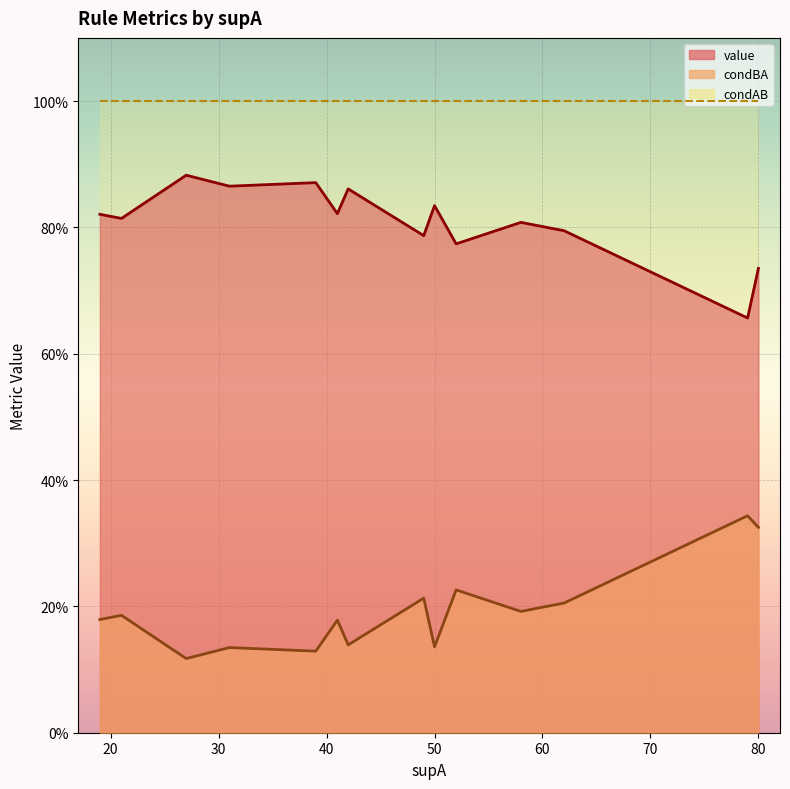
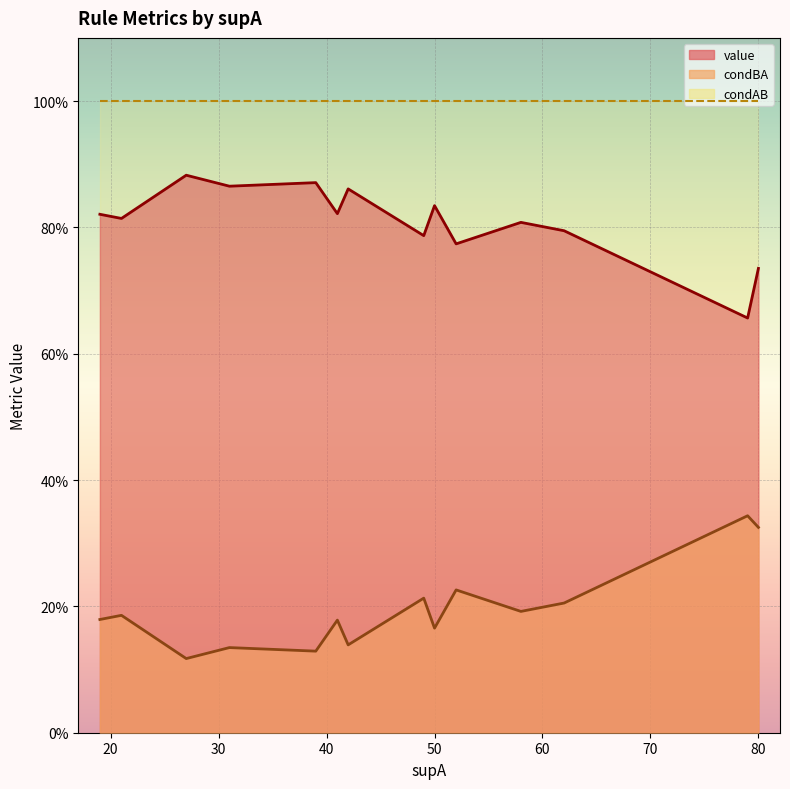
condBA, 50: 14% -> 17%
